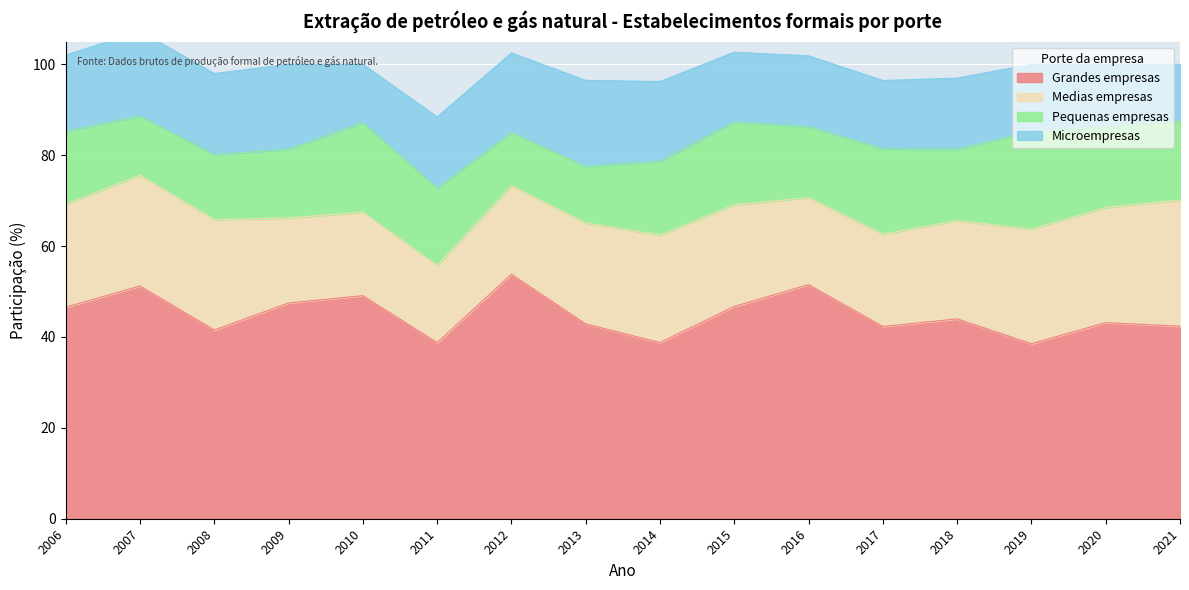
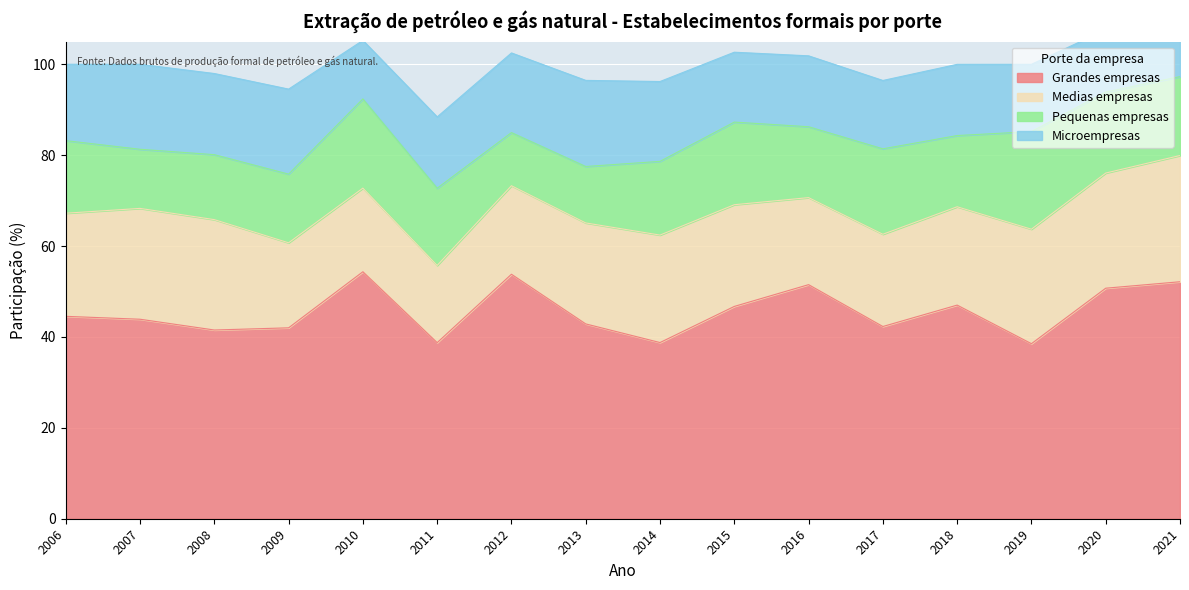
Grandes empresas, 2006: 47 -> 45
Grandes empresas, 2007: 51 -> 44
Grandes empresas, 2009: 47 -> 42
Grandes empresas, 2010: 49 -> 54
Grandes empresas, 2018: 44 -> 47
Grandes empresas, 2020: 43 -> 51
Grandes empresas, 2021: 42 -> 52
